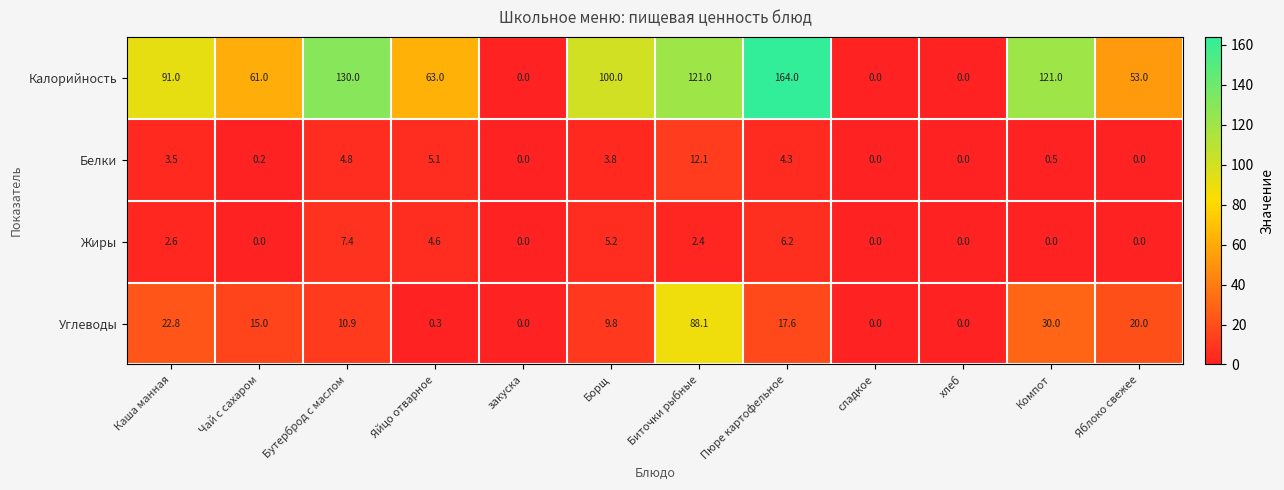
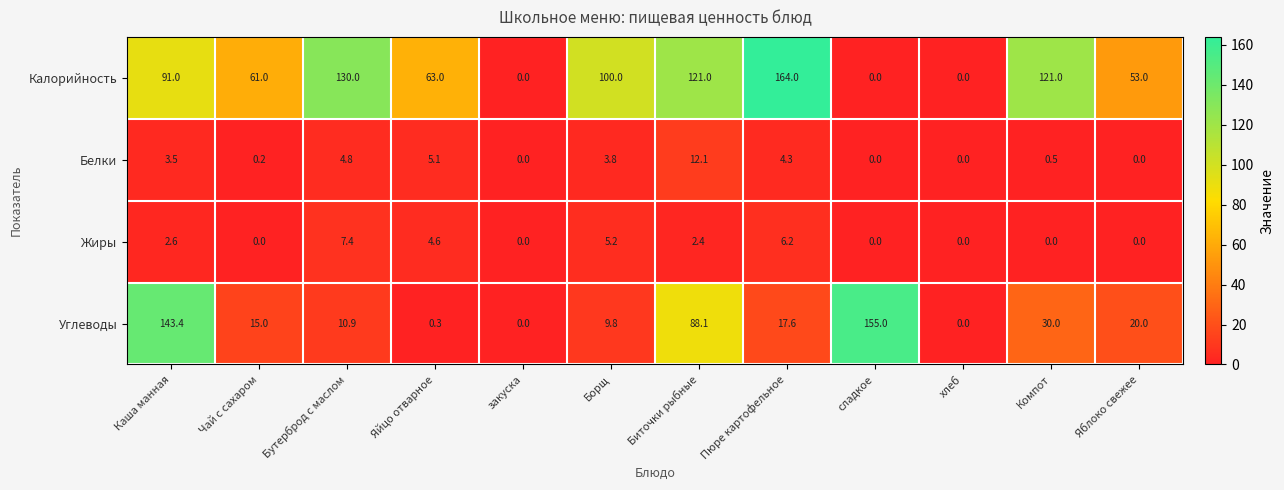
Углеводы, Каша манная: 22.8 -> 143.4
Углеводы, сладкое: 0.0 -> 155.0
